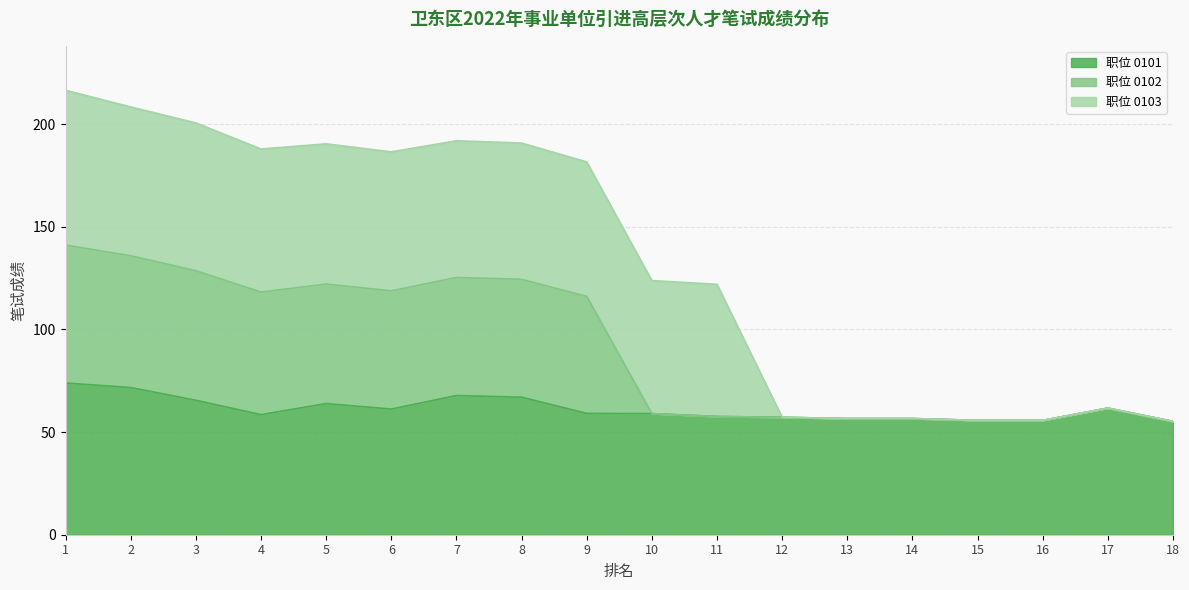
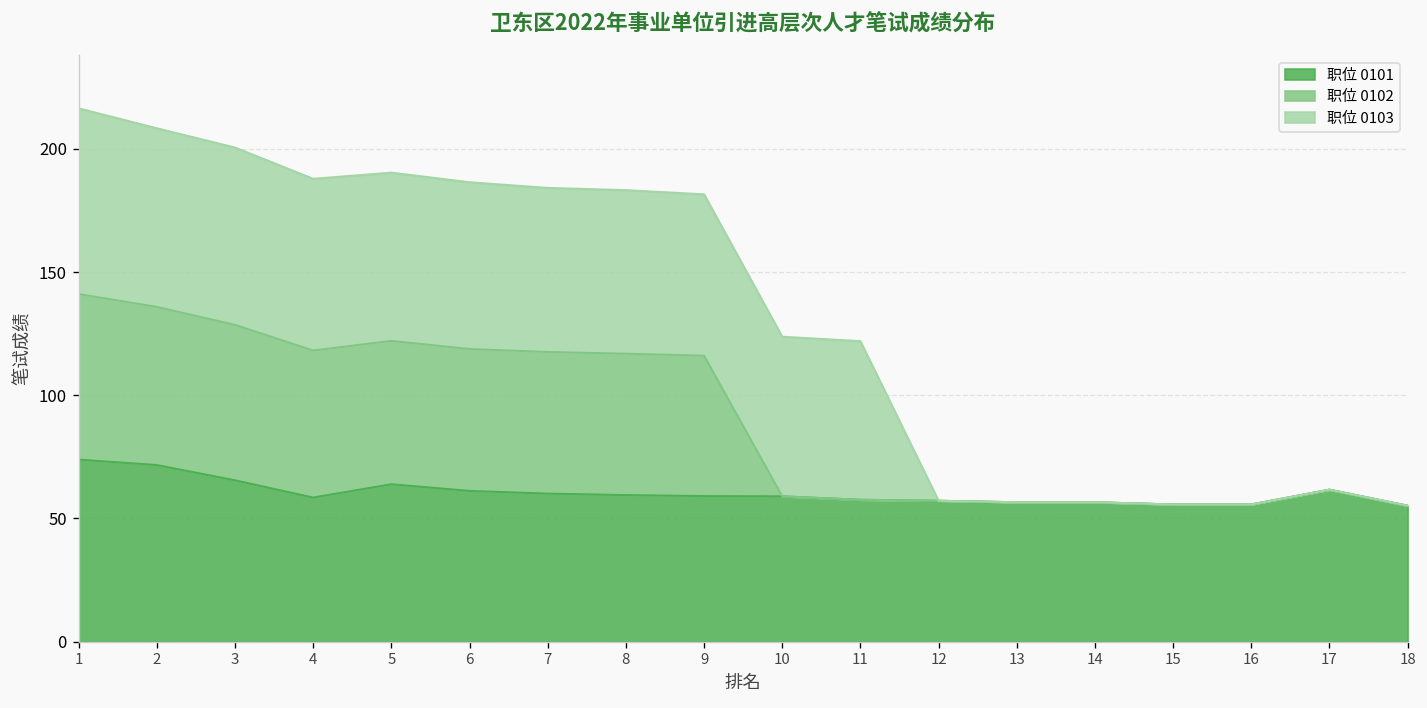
职位 0101, 7: 68 -> 60
职位 0101, 8: 67 -> 60
